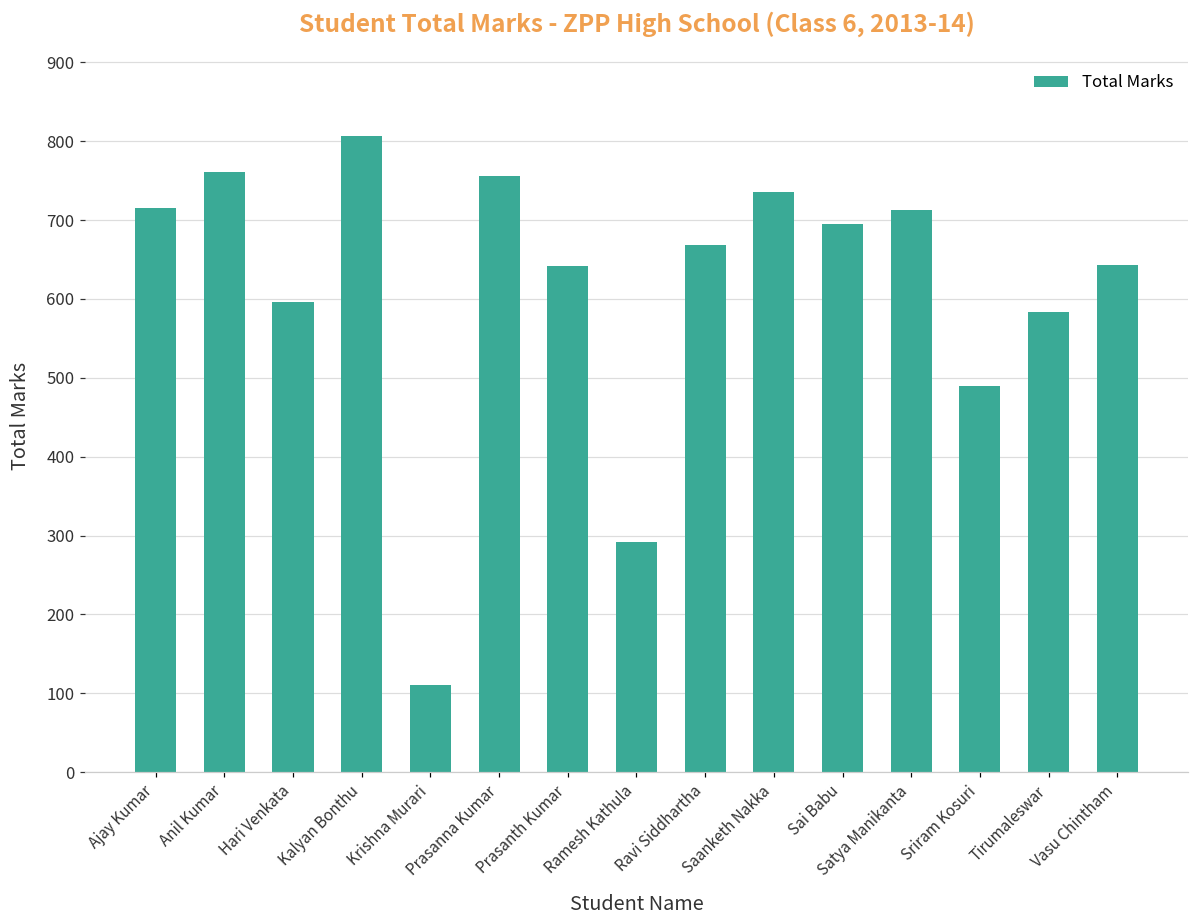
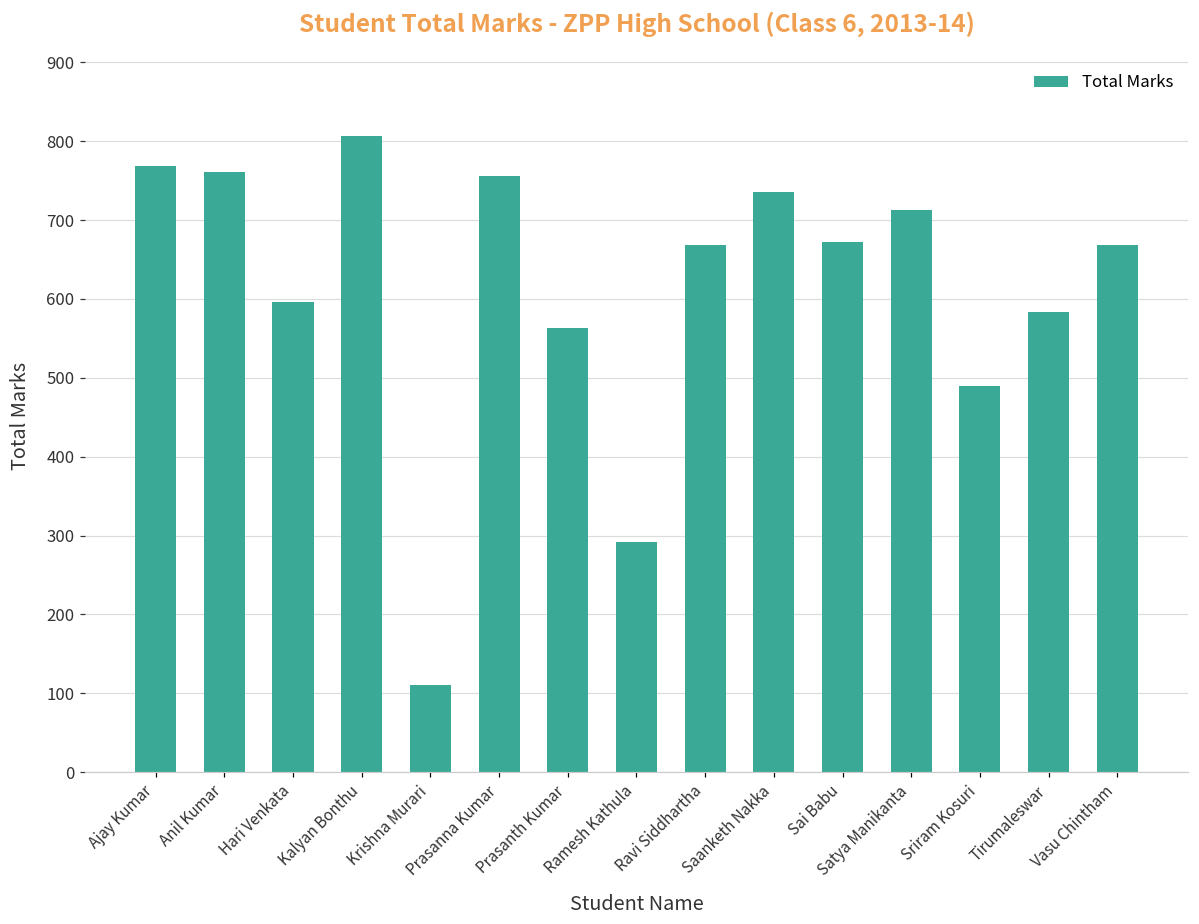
Ajay Kumar: 720 -> 770
Prasanth Kumar: 640 -> 560
Sai Babu: 700 -> 670
Vasu Chintham: 640 -> 670
